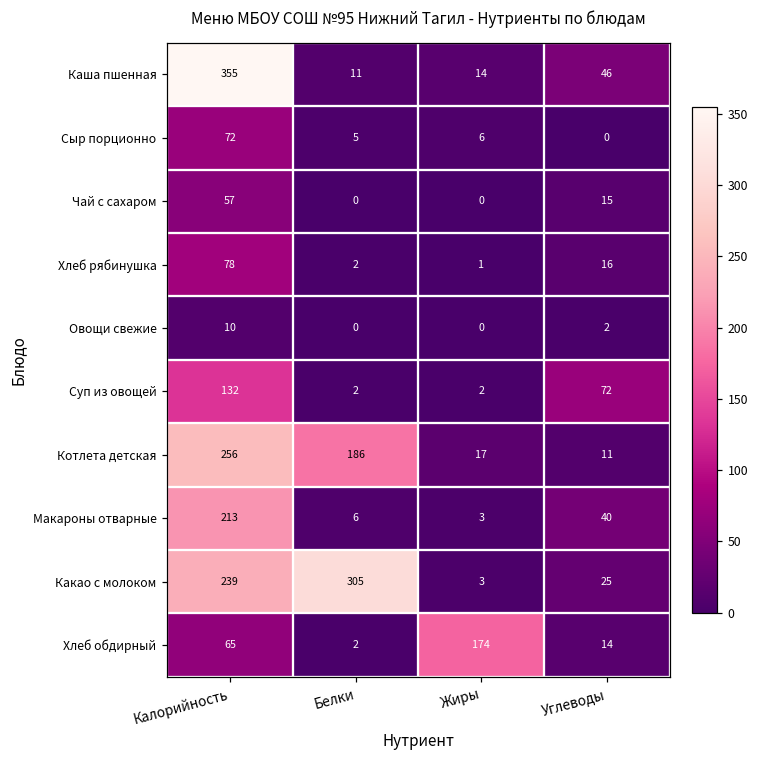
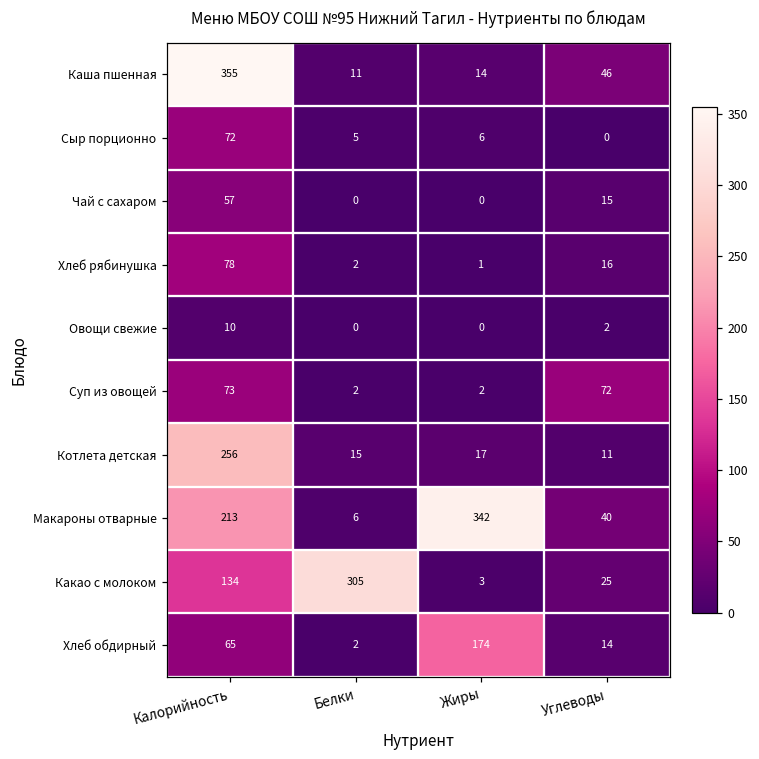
Суп из овощей, Калорийность: 132 -> 73
Котлета детская, Белки: 186 -> 15
Макароны отварные, Жиры: 3 -> 342
Какао с молоком, Калорийность: 239 -> 134
